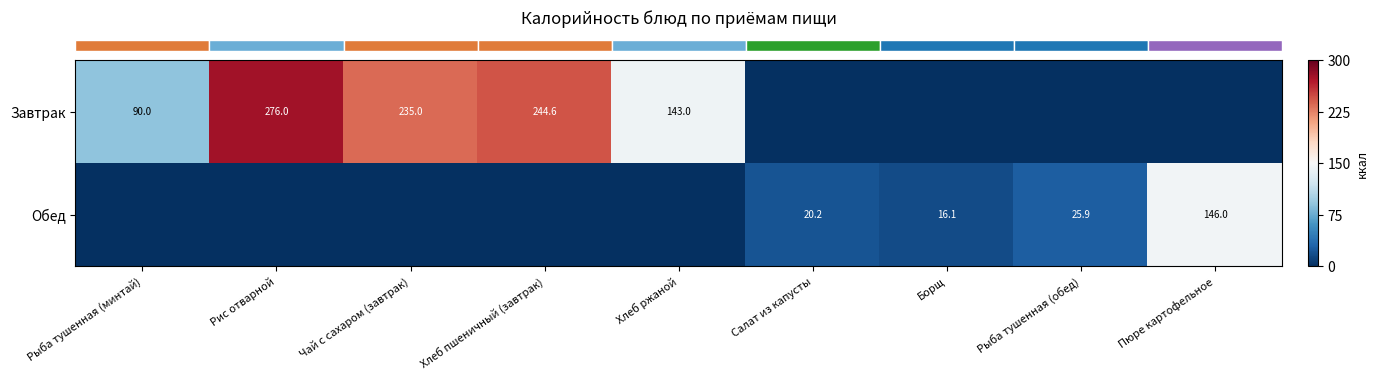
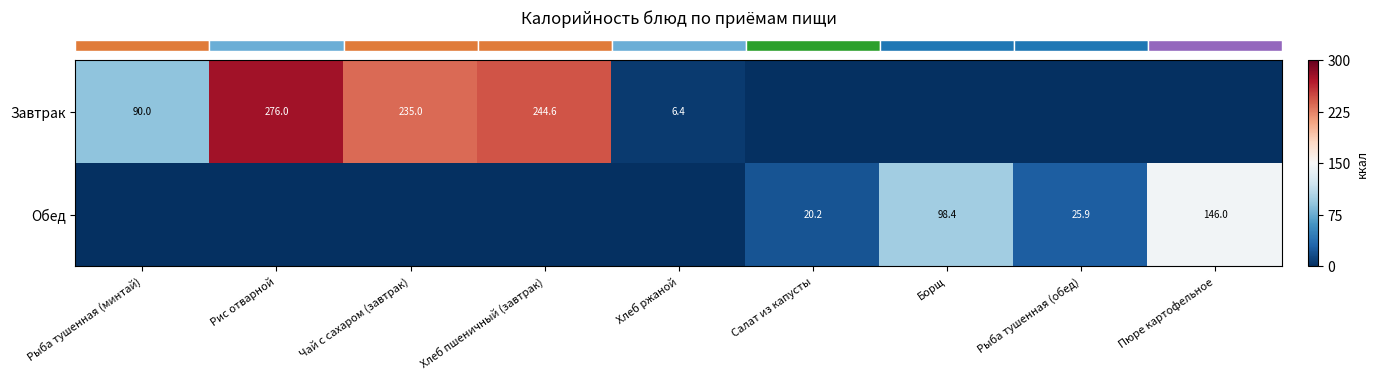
Завтрак, Хлеб ржаной: 143.0 -> 6.4
Обед, Борщ: 16.1 -> 98.4
